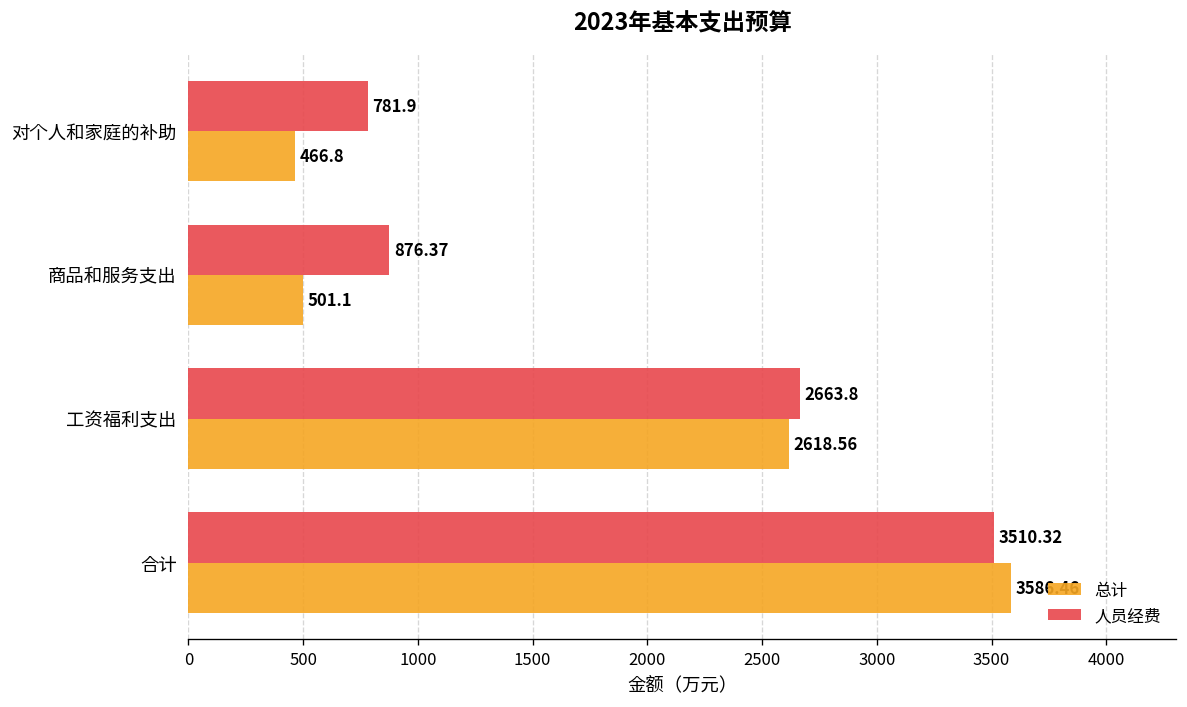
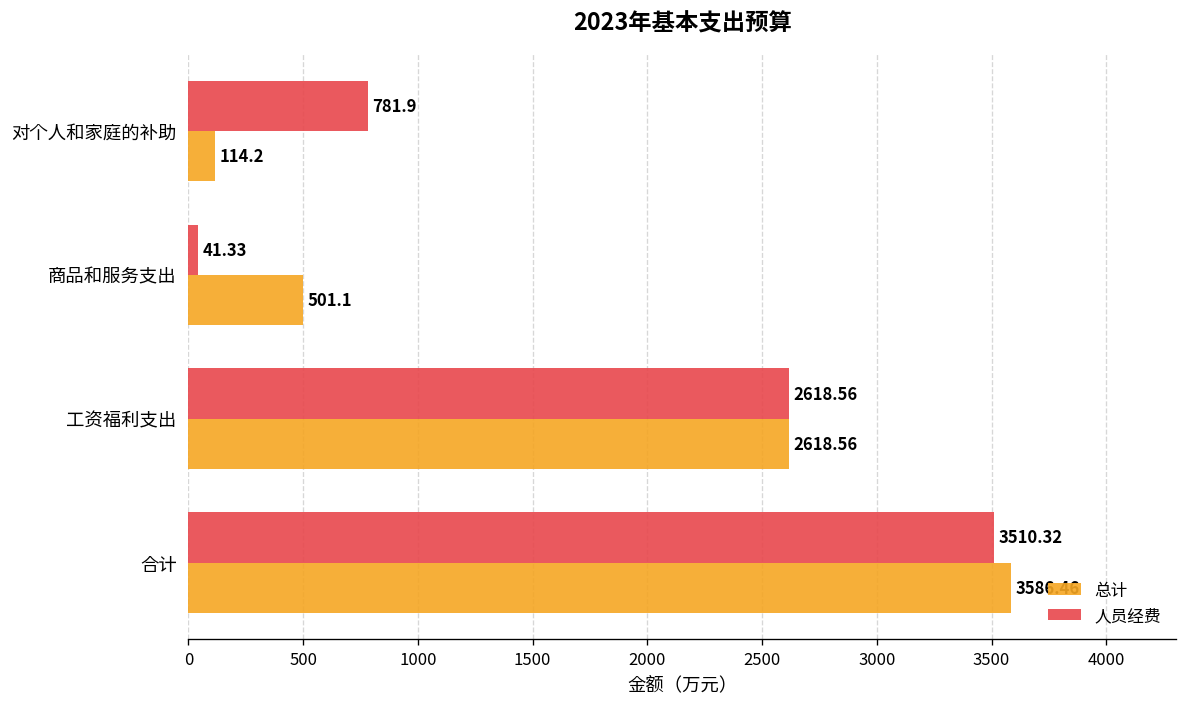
总计, 对个人和家庭的补助: 466.8 -> 114.2
人员经费, 商品和服务支出: 876.37 -> 41.33
人员经费, 工资福利支出: 2663.8 -> 2618.56
